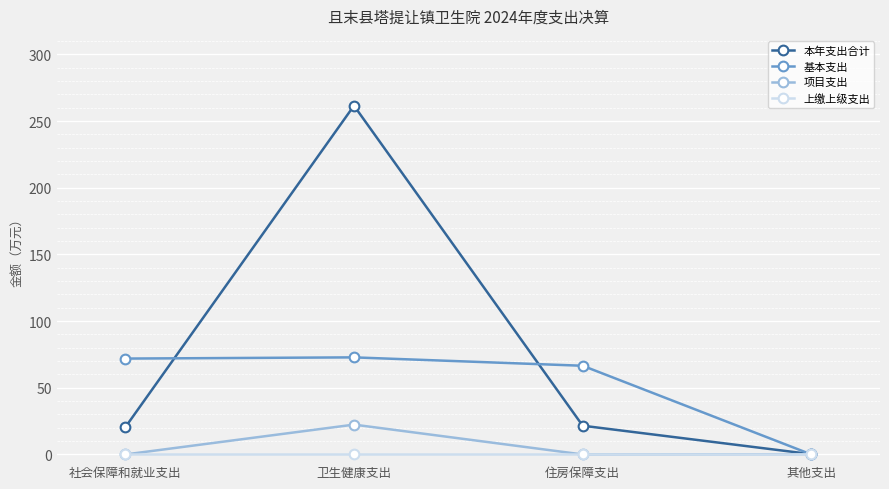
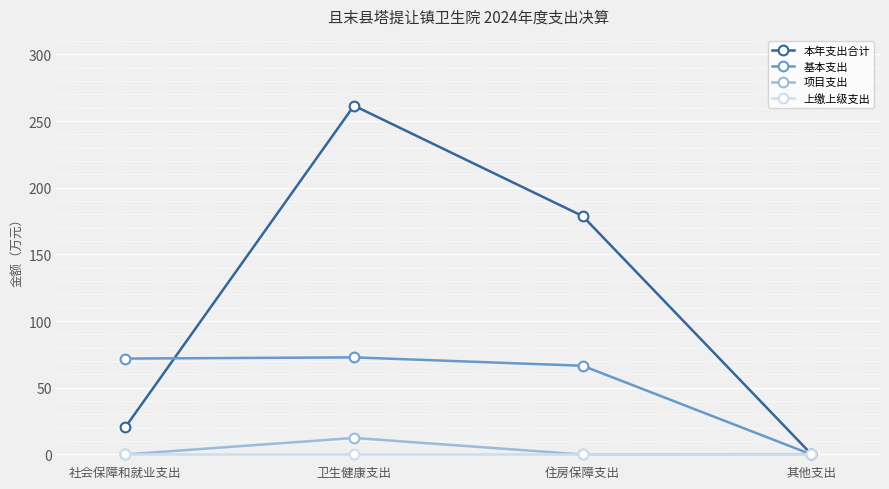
项目支出, 卫生健康支出: 22 -> 12
本年支出合计, 住房保障支出: 22 -> 179
